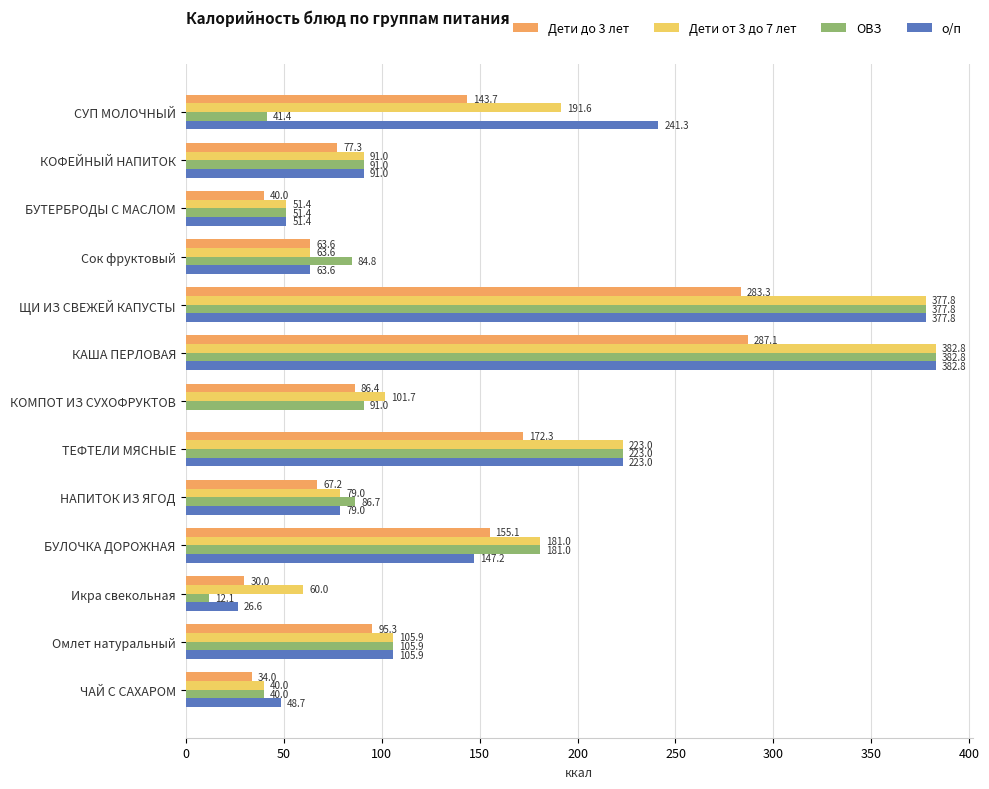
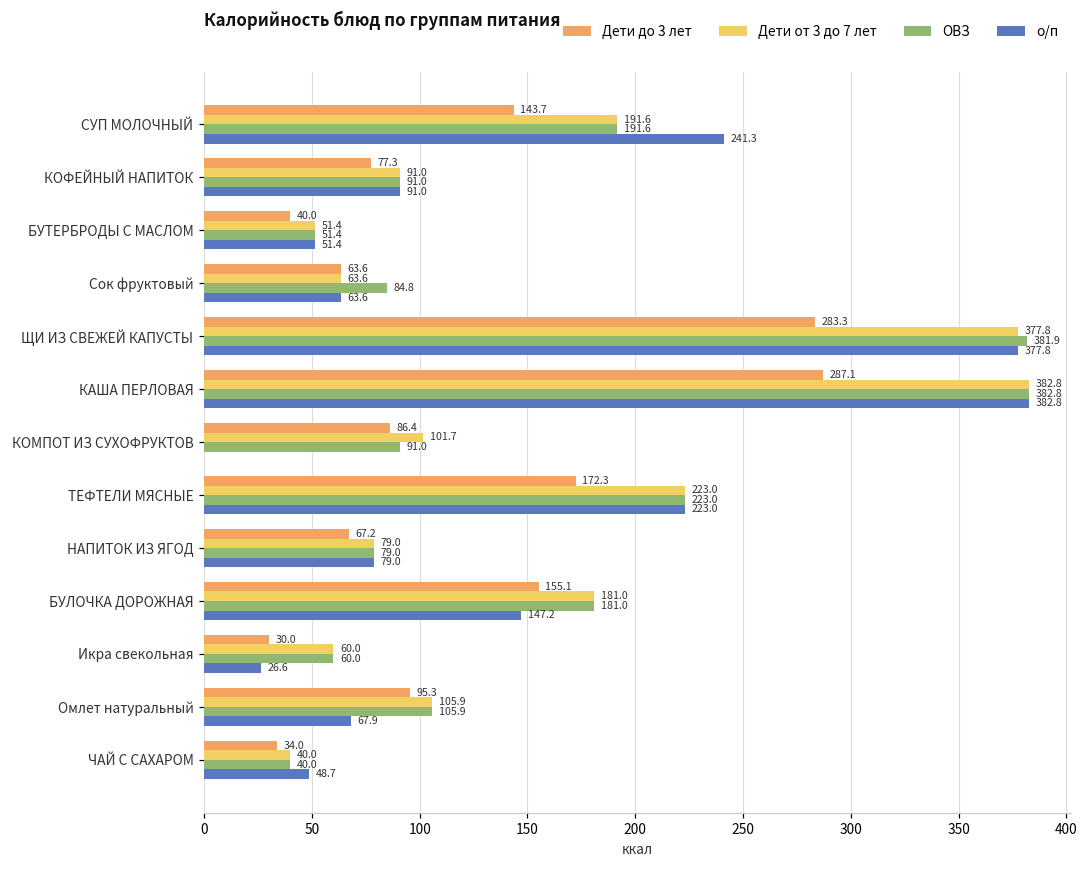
ОВЗ, СУП МОЛОЧНЫЙ: 41.4 -> 191.6
ОВЗ, ЩИ ИЗ СВЕЖЕЙ КАПУСТЫ: 377.8 -> 381.9
ОВЗ, НАПИТОК ИЗ ЯГОД: 86.7 -> 79.0
ОВЗ, Икра свекольная: 12.1 -> 60.0
о/п, Омлет натуральный: 105.9 -> 67.9
